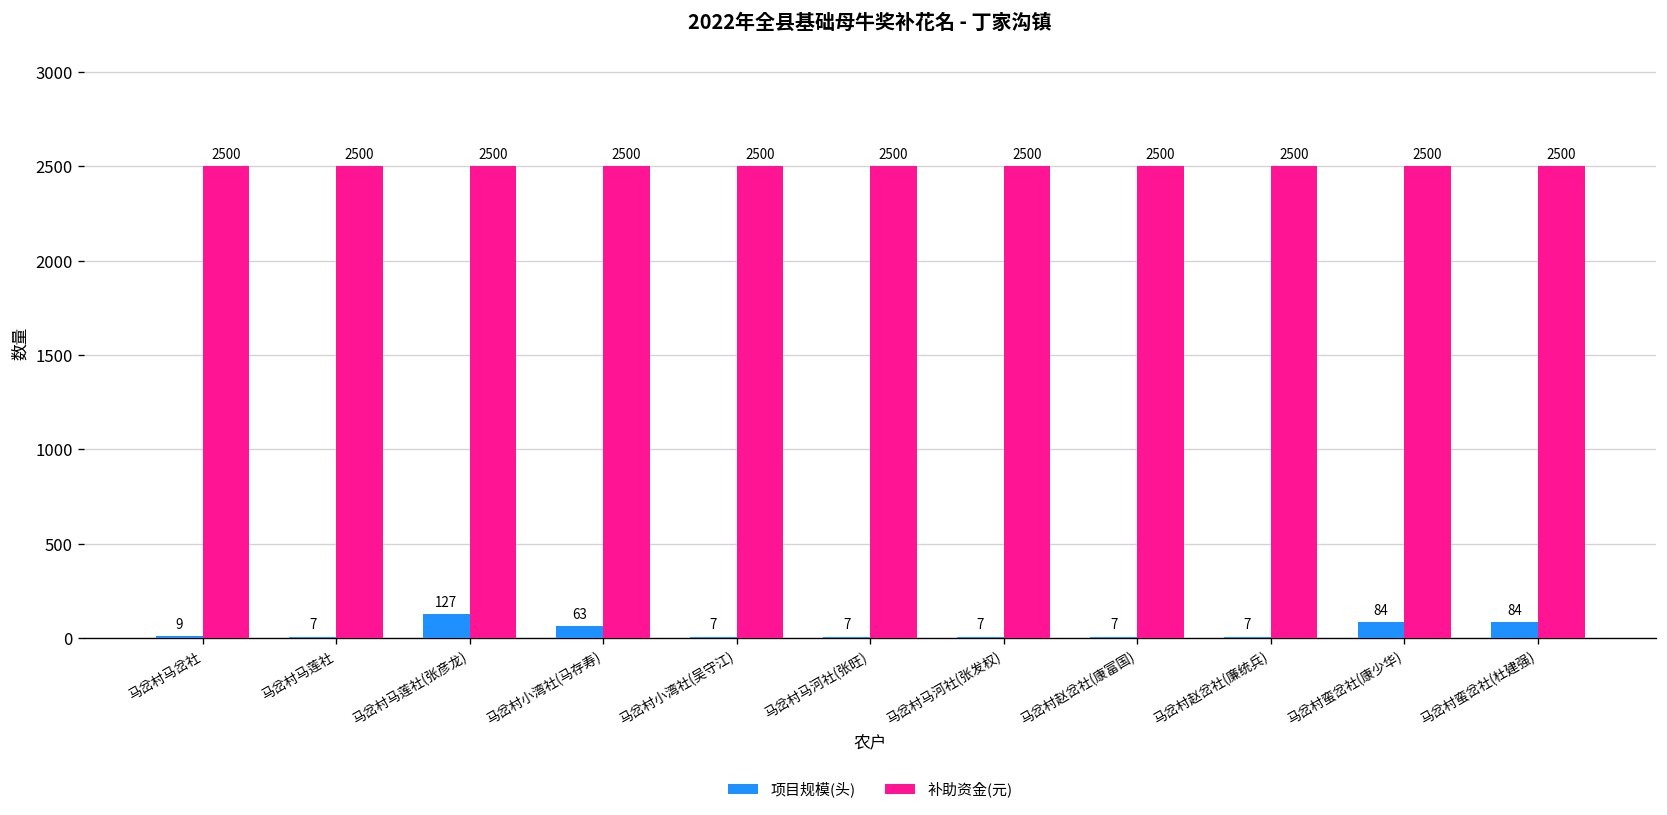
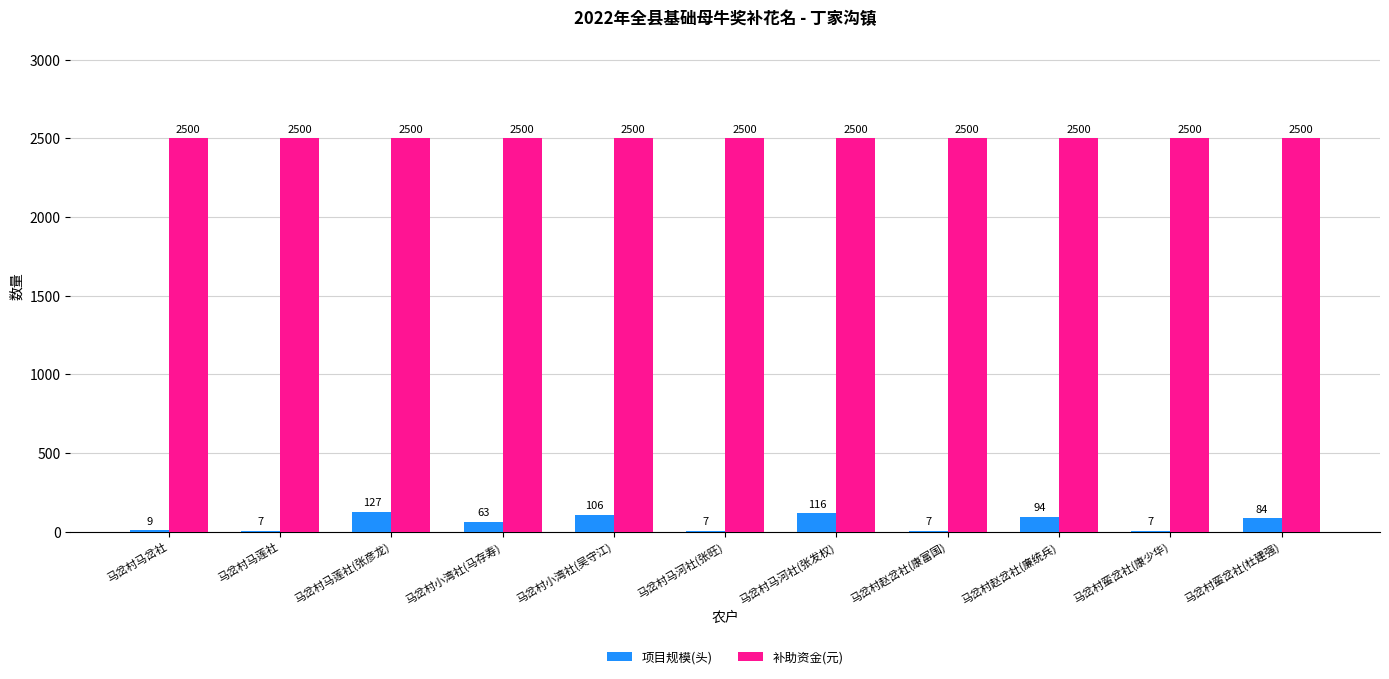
项目规模(头), 马岔村小湾社(吴守江): 7 -> 106
项目规模(头), 马岔村马河社(张发权): 7 -> 116
项目规模(头), 马岔村赵岔社(廉统兵): 7 -> 94
项目规模(头), 马岔村蛮岔社(康少华): 84 -> 7
